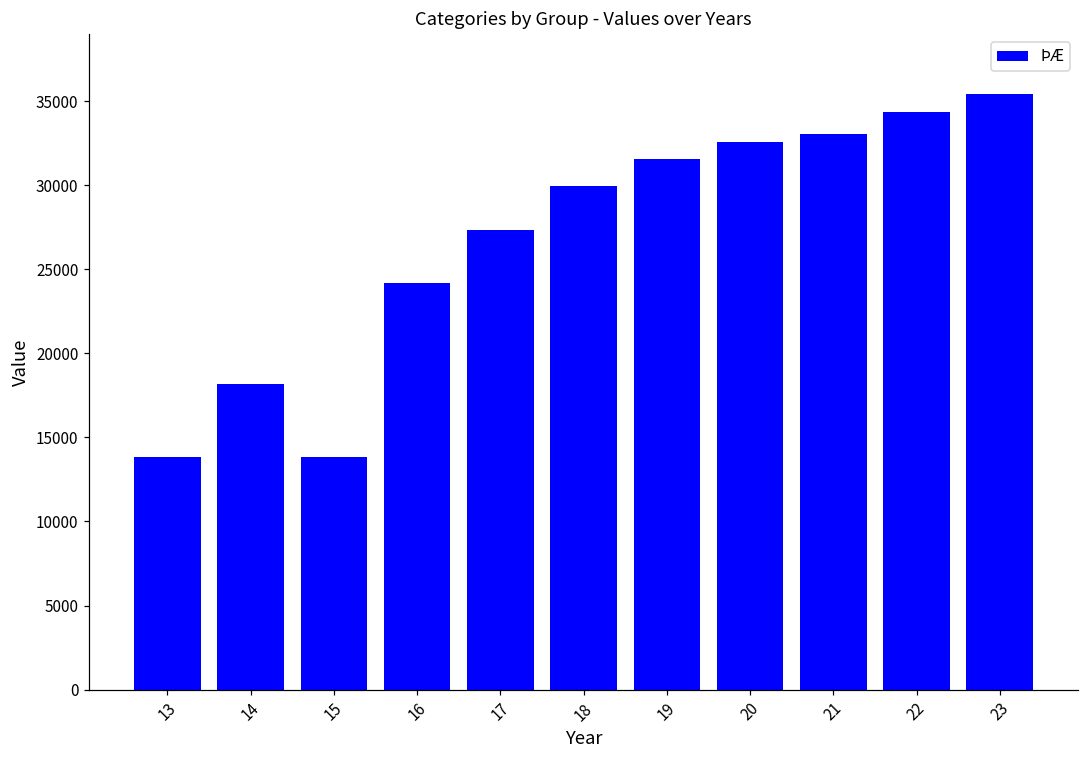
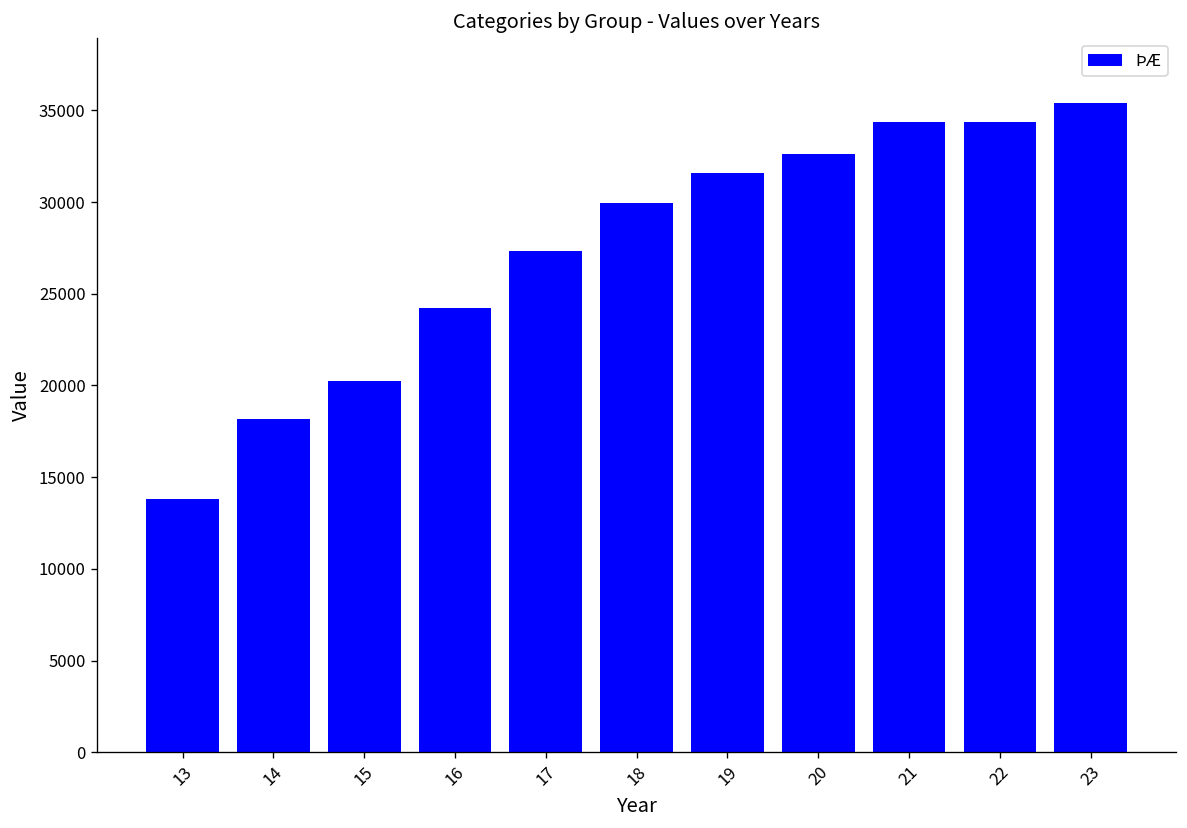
15: 13800 -> 20200
21: 33100 -> 34400
